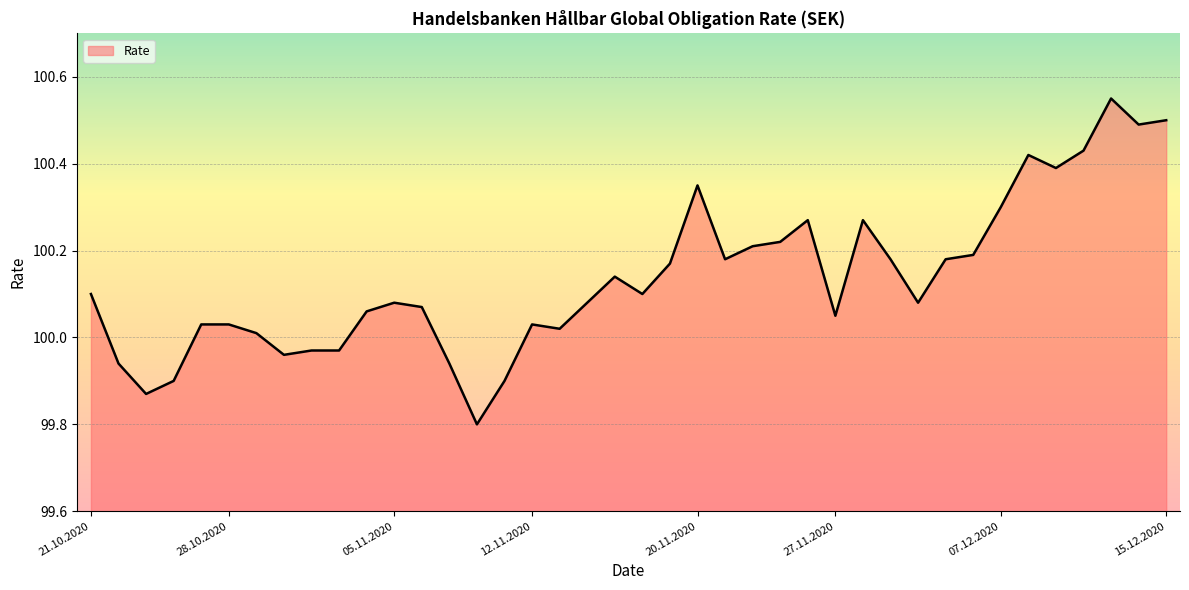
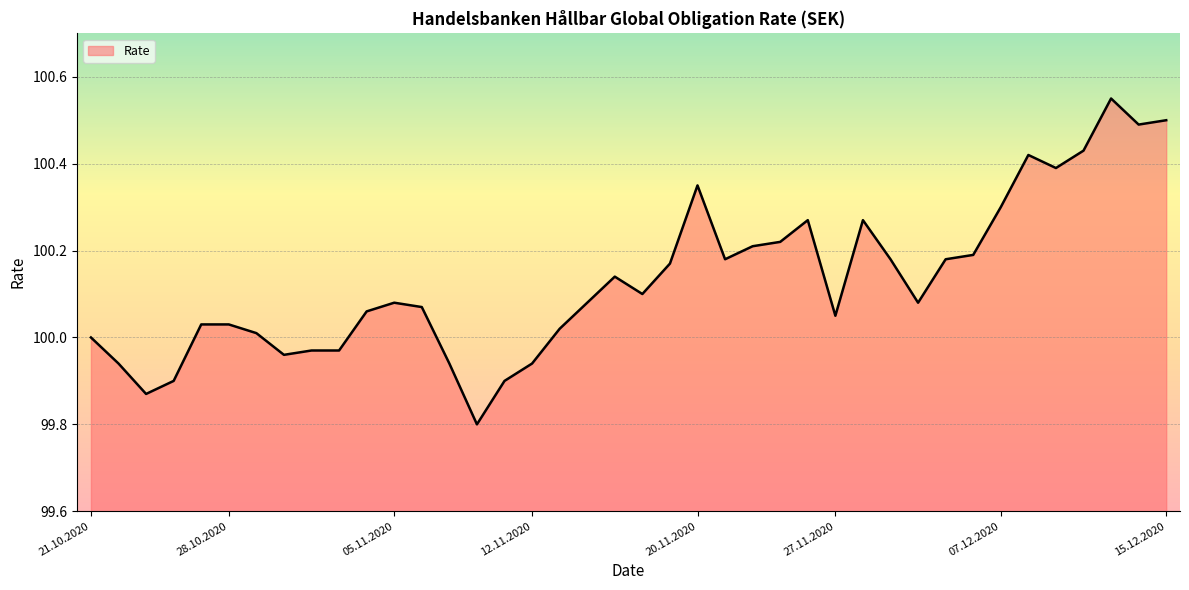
21.10.2020: 100.1 -> 100.0
12.11.2020: 100.03 -> 99.94
